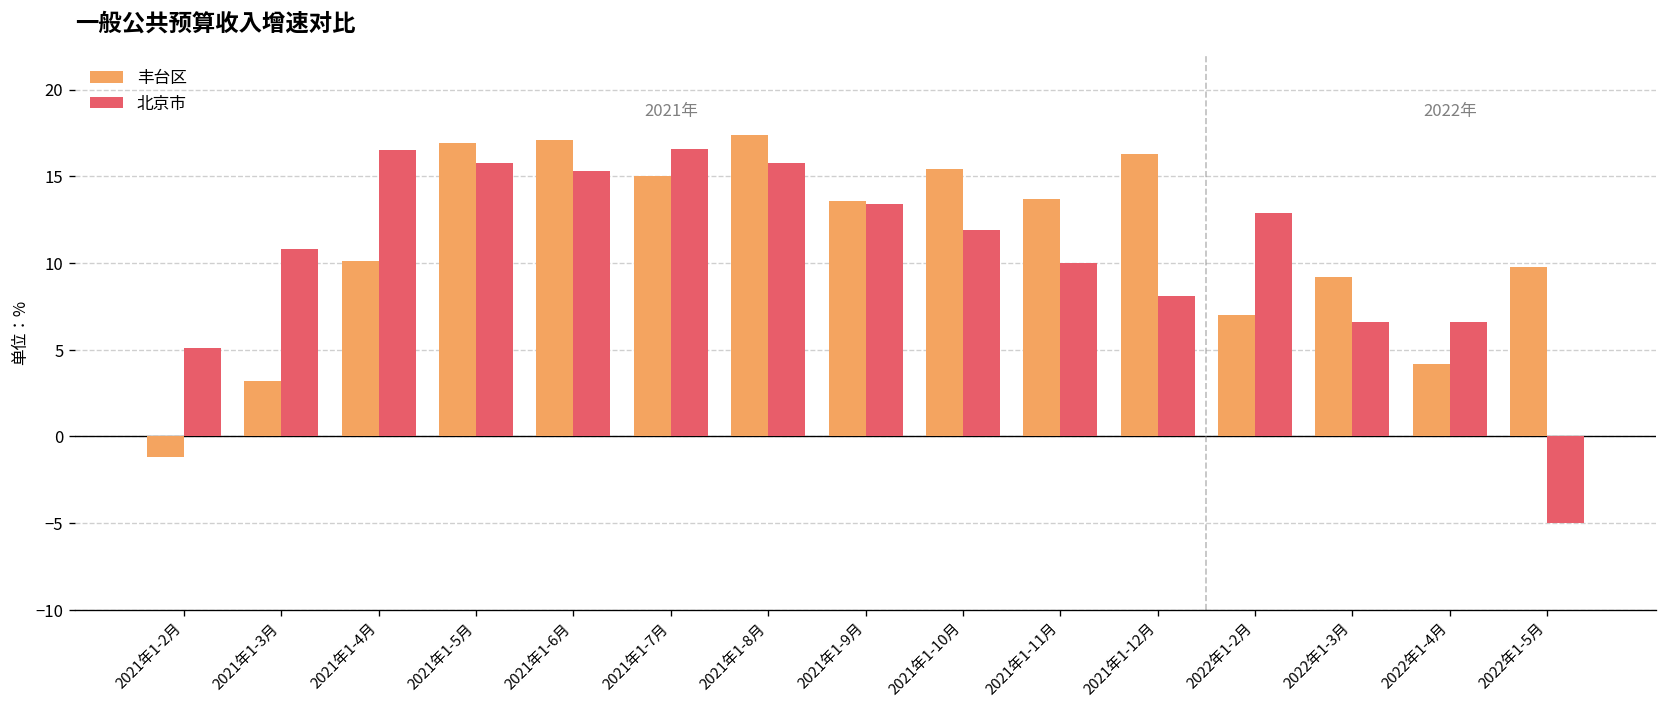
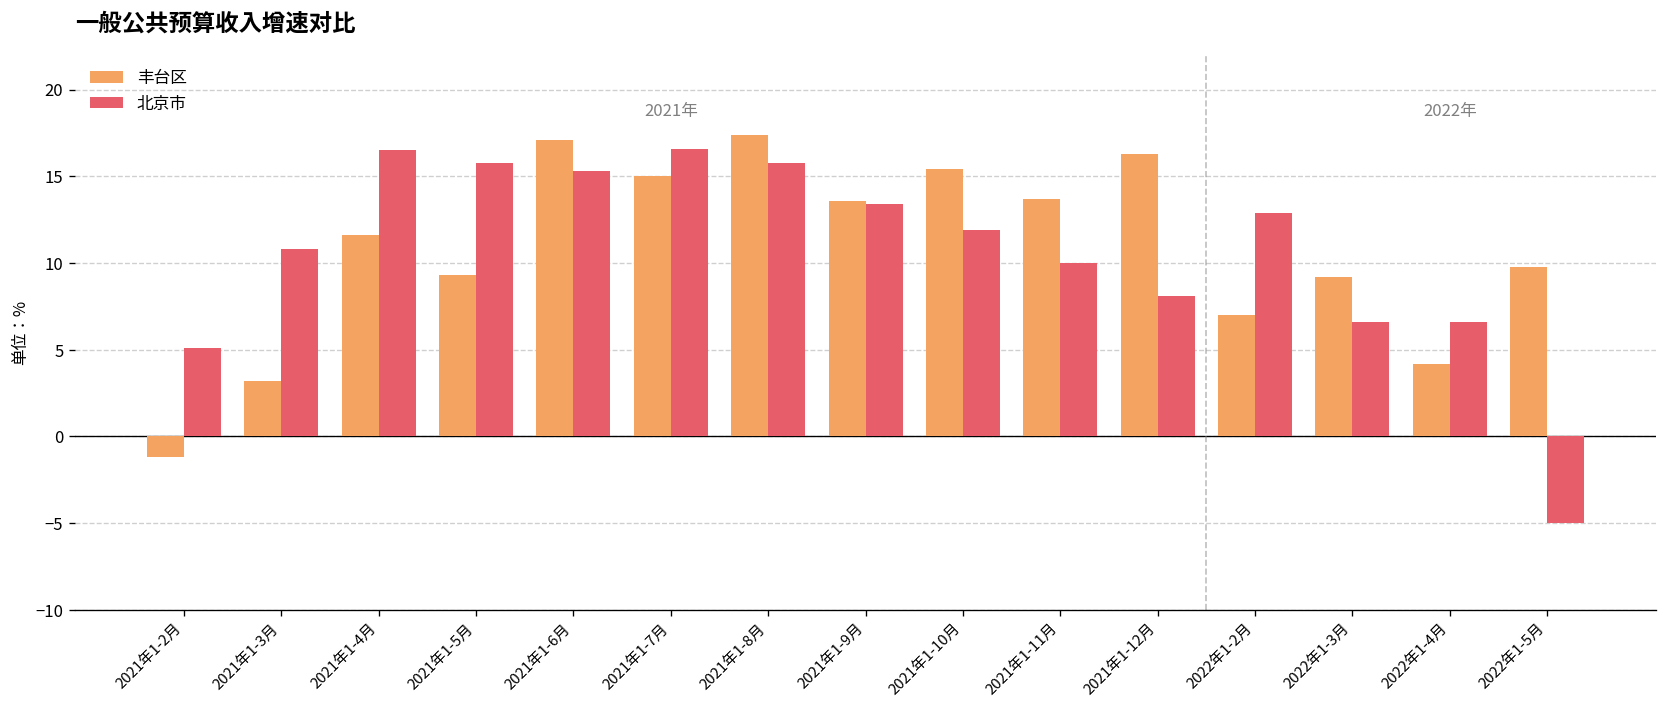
丰台区, 2021年1-4月: 10.1 -> 11.6
丰台区, 2021年1-5月: 16.9 -> 9.3
